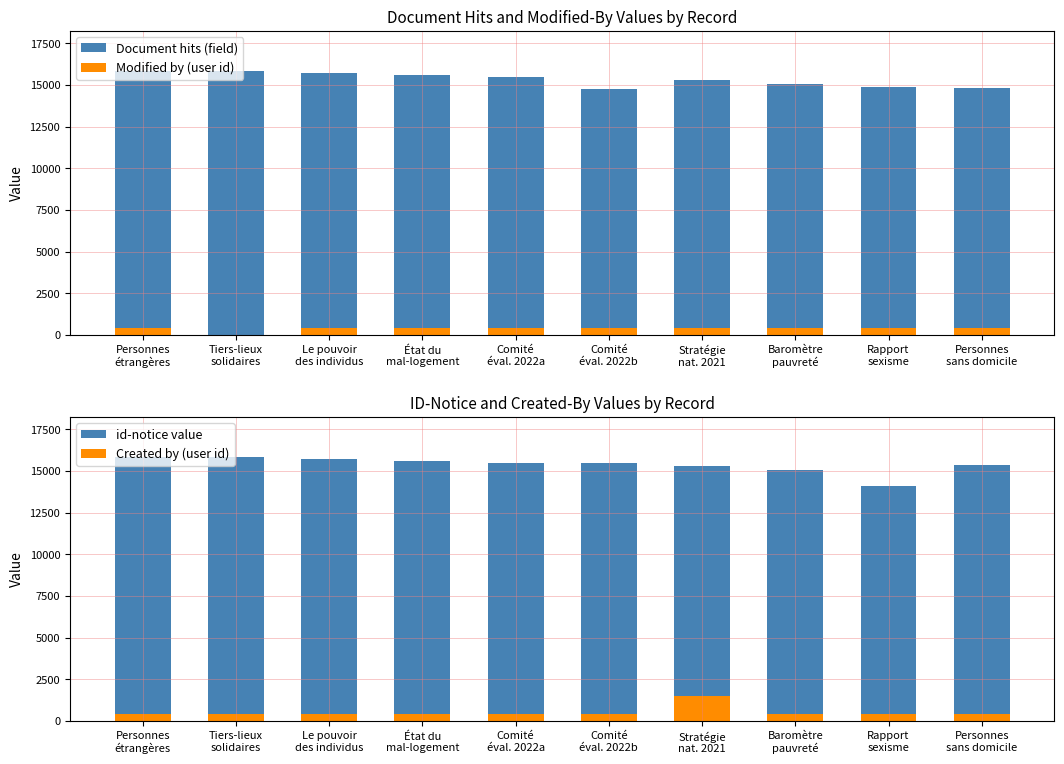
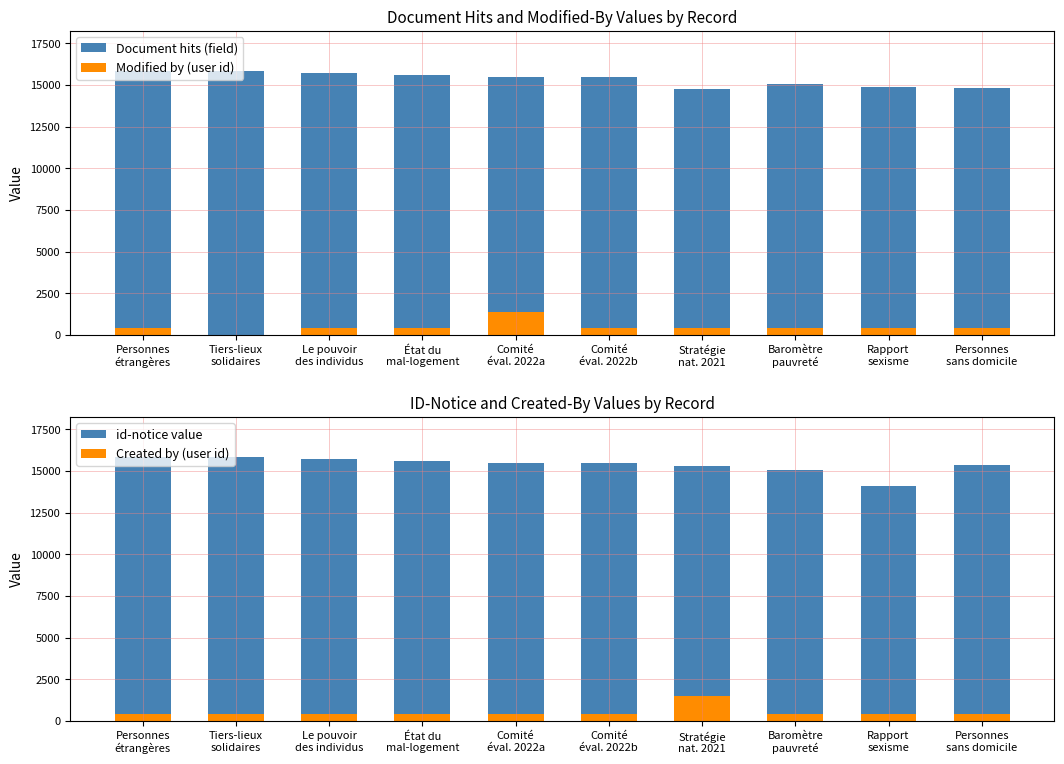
Document Hits and Modified-By Values by Record, Modified by (user id), Comité éval. 2022a: 400 -> 1400
Document Hits and Modified-By Values by Record, Document hits (field), Comité éval. 2022b: 14700 -> 15500
Document Hits and Modified-By Values by Record, Document hits (field), Stratégie nat. 2021: 15300 -> 14800
